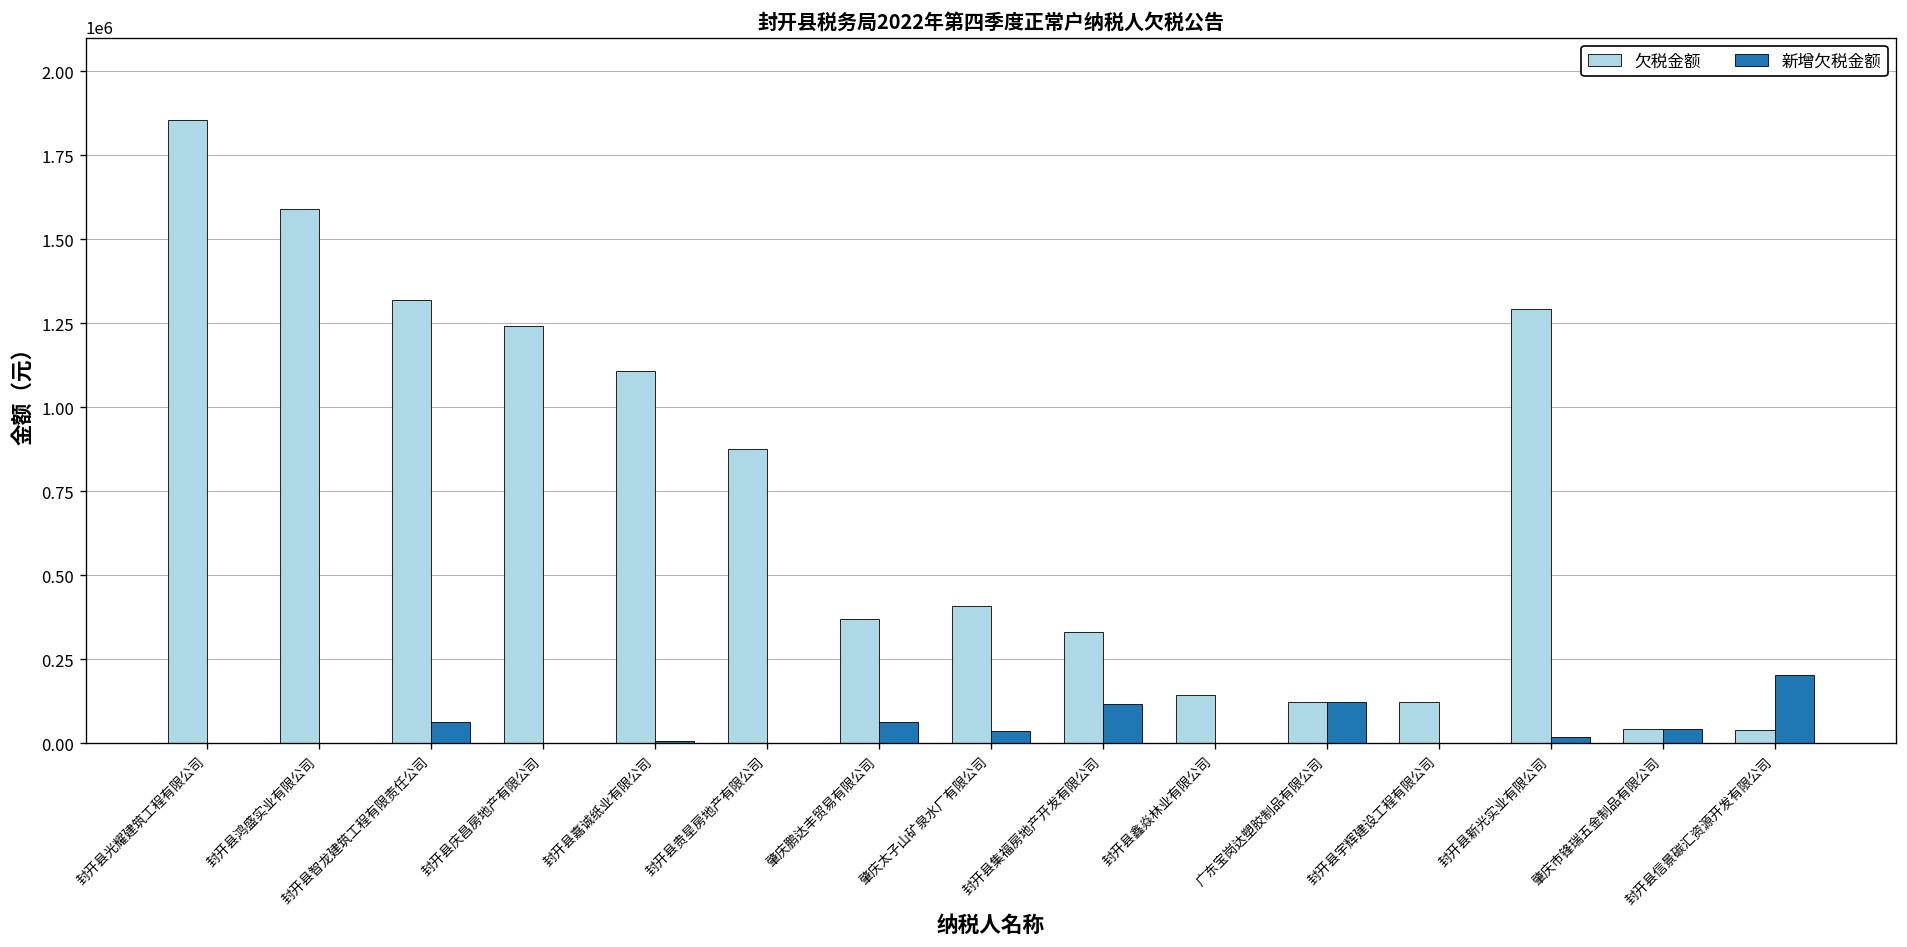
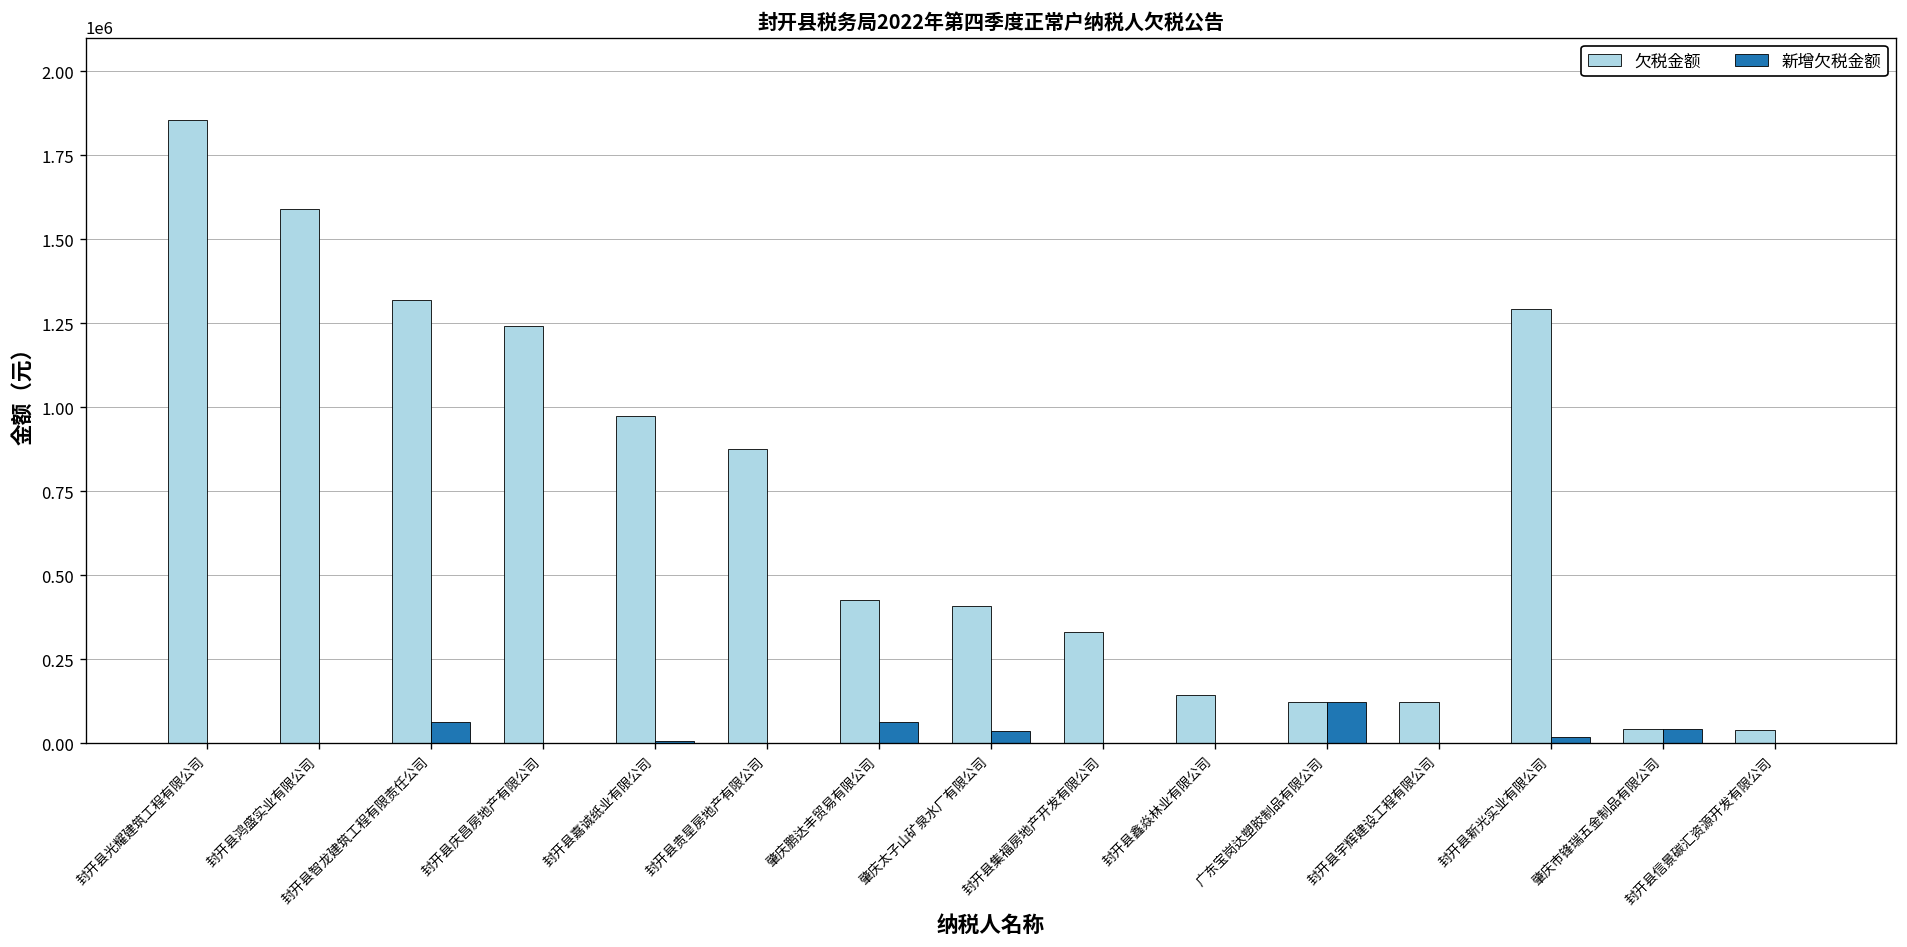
欠税金额, 封开县嘉诚纸业有限公司: 1110000 -> 970000
欠税金额, 肇庆鹏达丰贸易有限公司: 370000 -> 430000
新增欠税金额, 封开县集福房地产开发有限公司: 120000 -> 0
新增欠税金额, 封开县信景碳汇资源开发有限公司: 200000 -> 0
